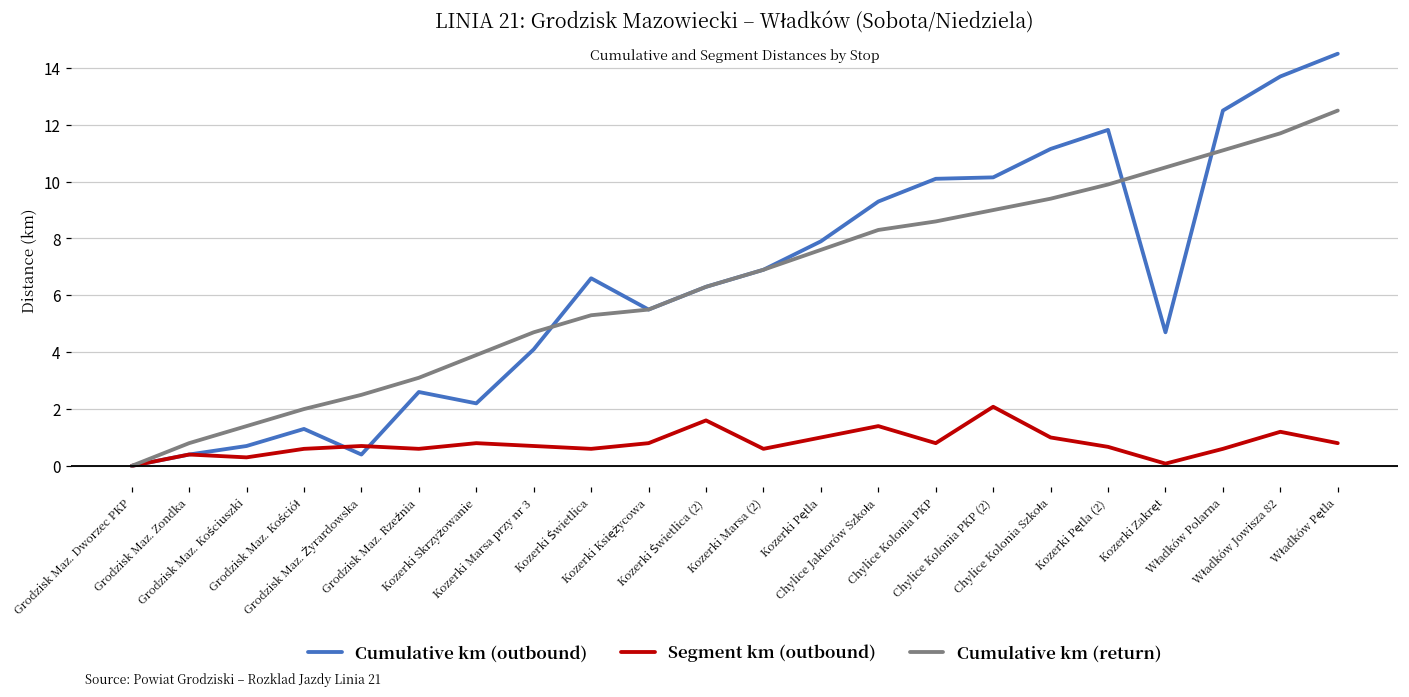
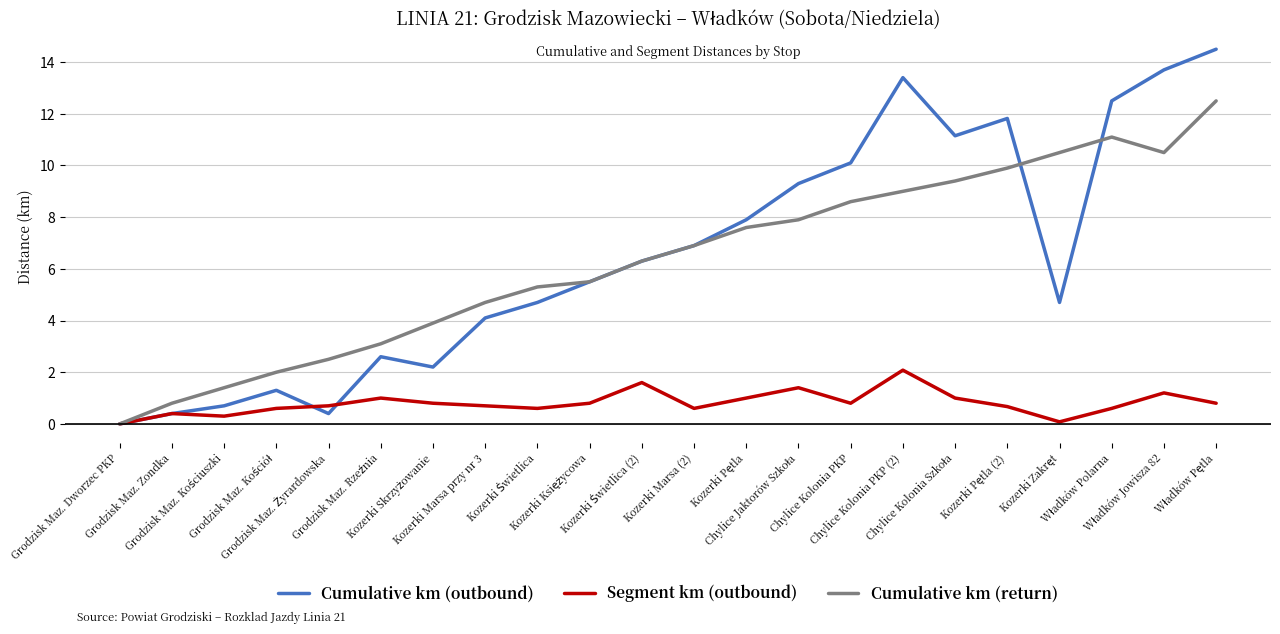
Segment km (outbound), Grodzisk Maz. Rzeźnia: 0.6 -> 1.0
Cumulative km (outbound), Kozerki Świetlica: 6.6 -> 4.7
Cumulative km (return), Chylice Jaktorów Szkoła: 8.3 -> 7.9
Cumulative km (outbound), Chylice Kolonia PKP (2): 10.2 -> 13.4
Cumulative km (return), Władków Jowisza 82: 11.7 -> 10.5
